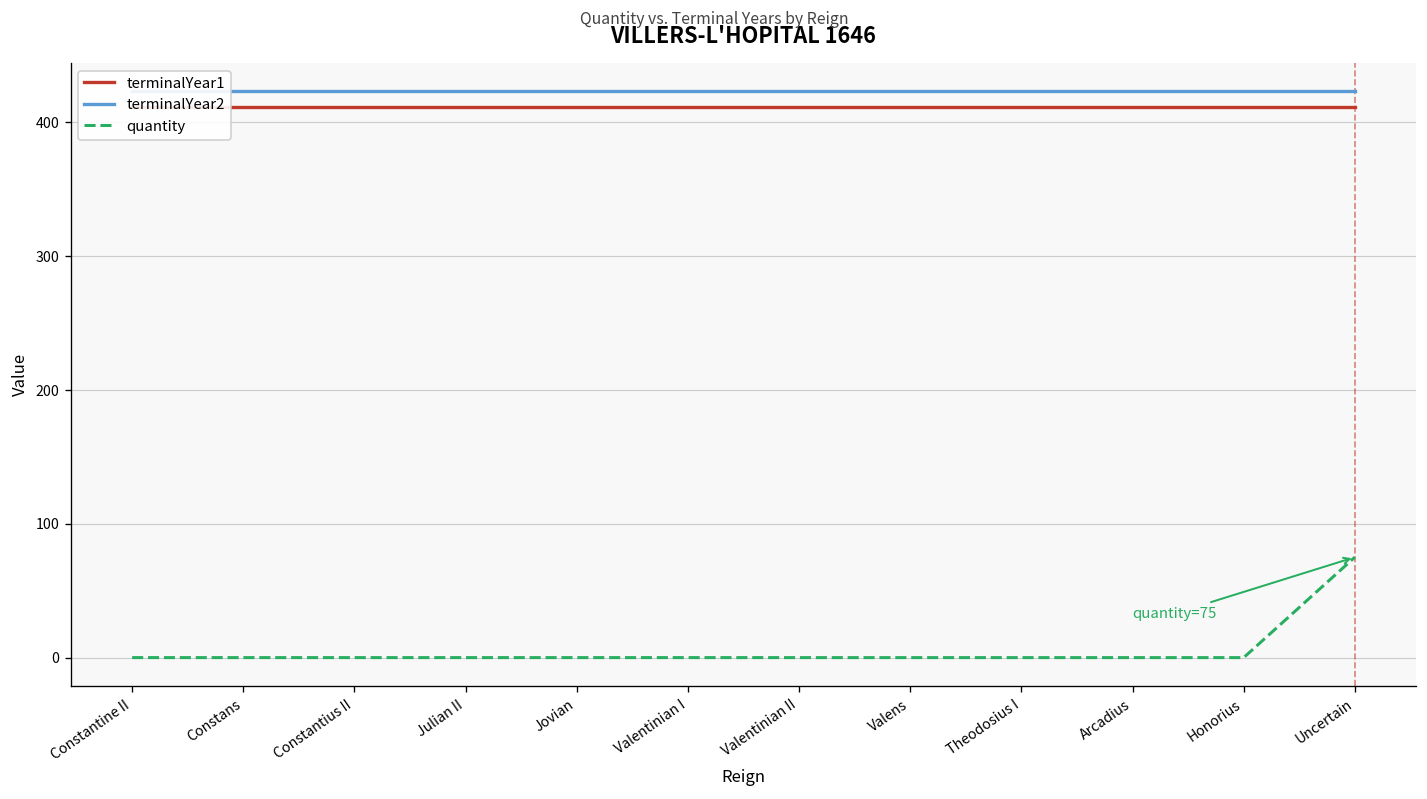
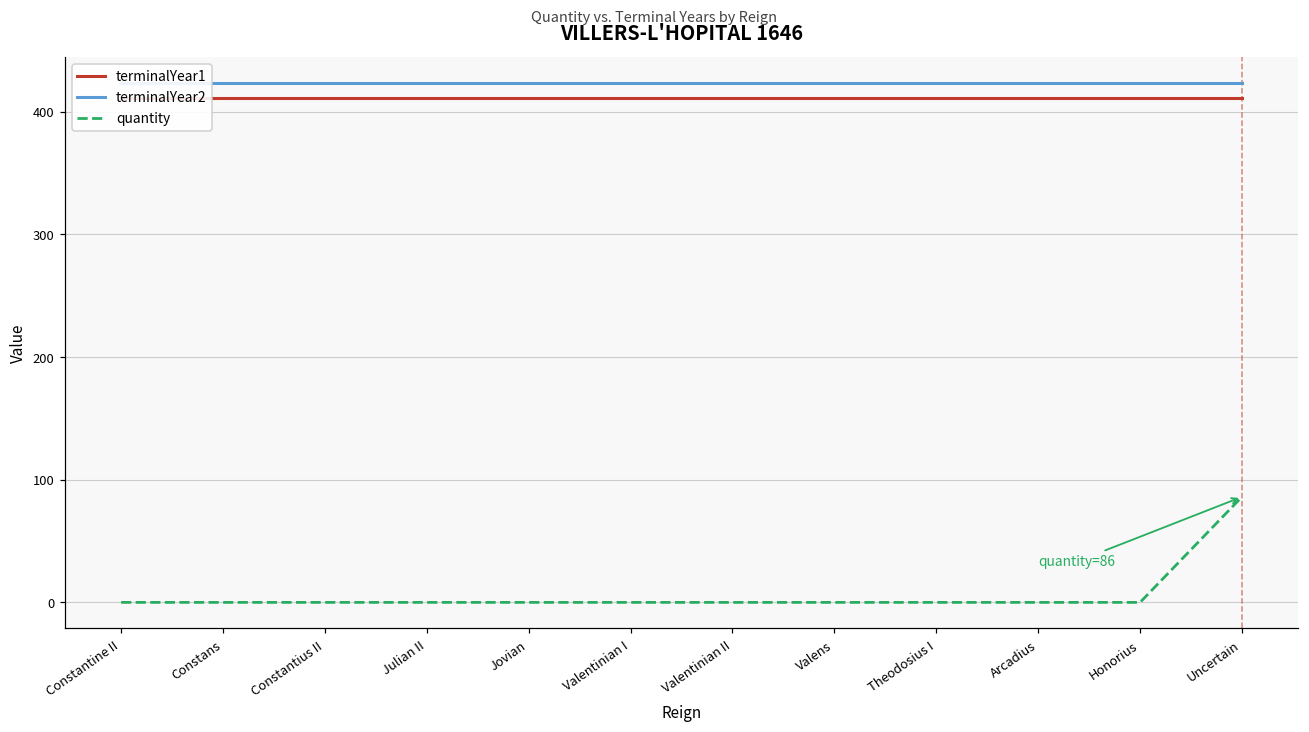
quantity, Uncertain: 75 -> 86
